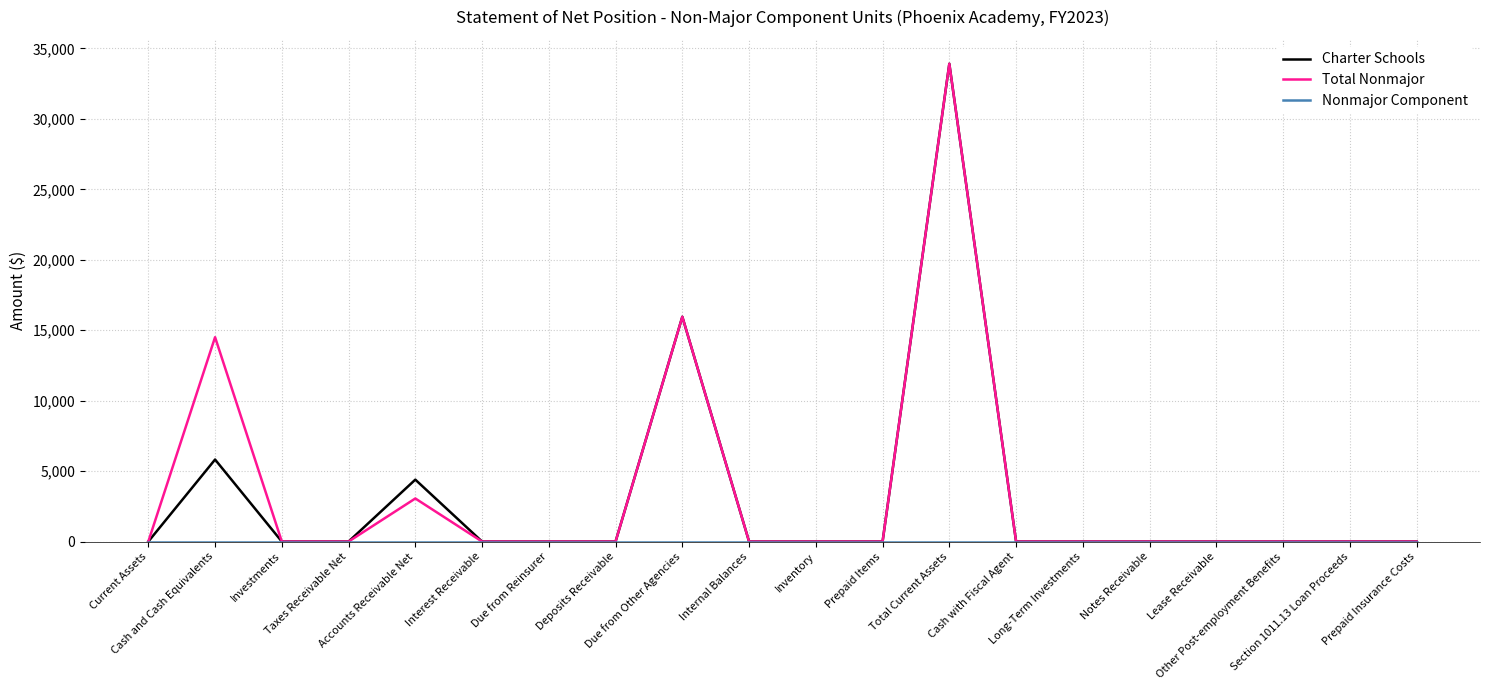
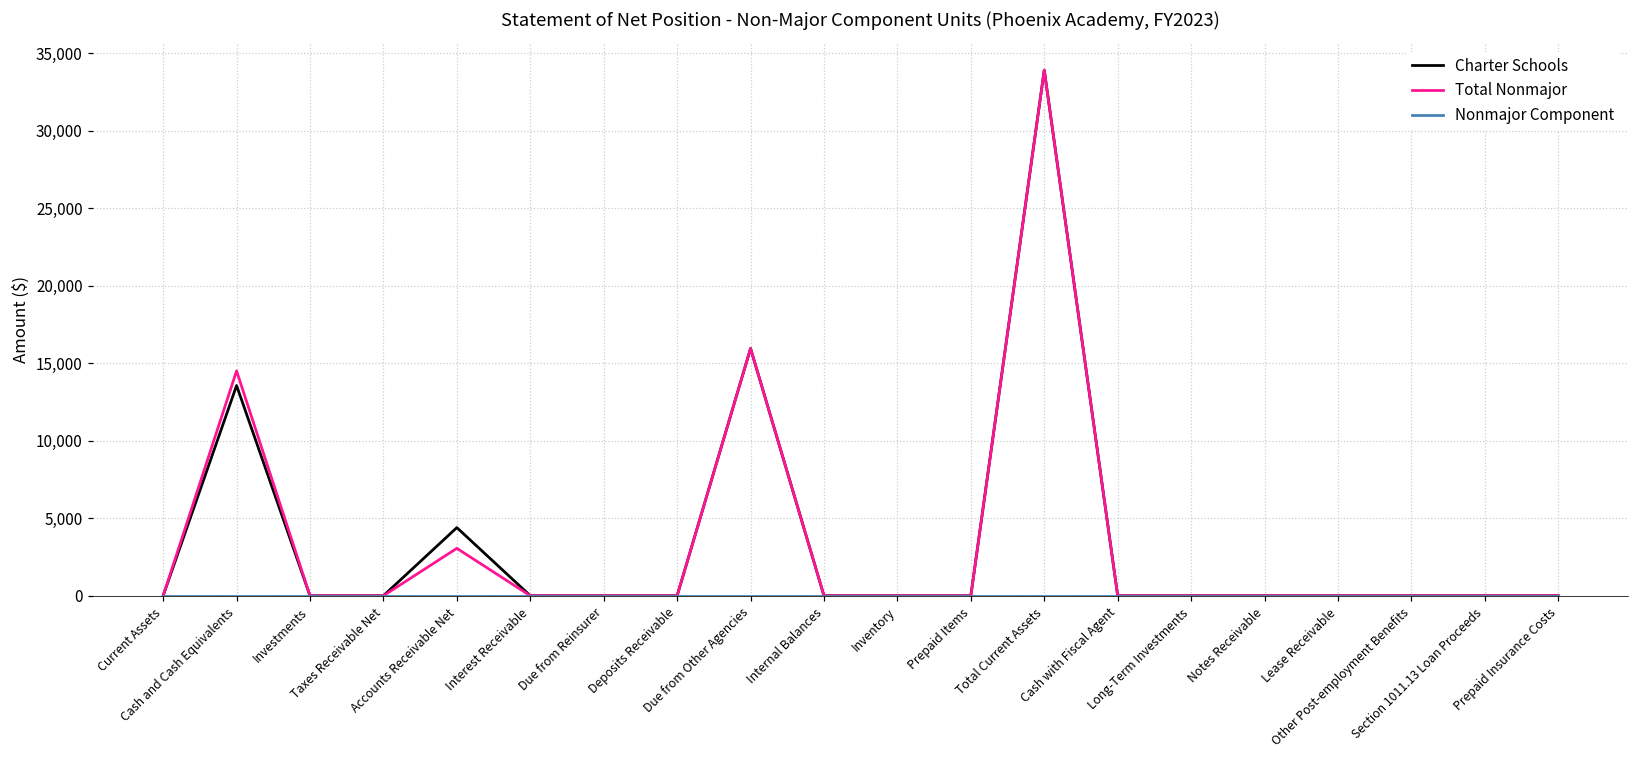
Charter Schools, Cash and Cash Equivalents: 5,800 -> 13,600
